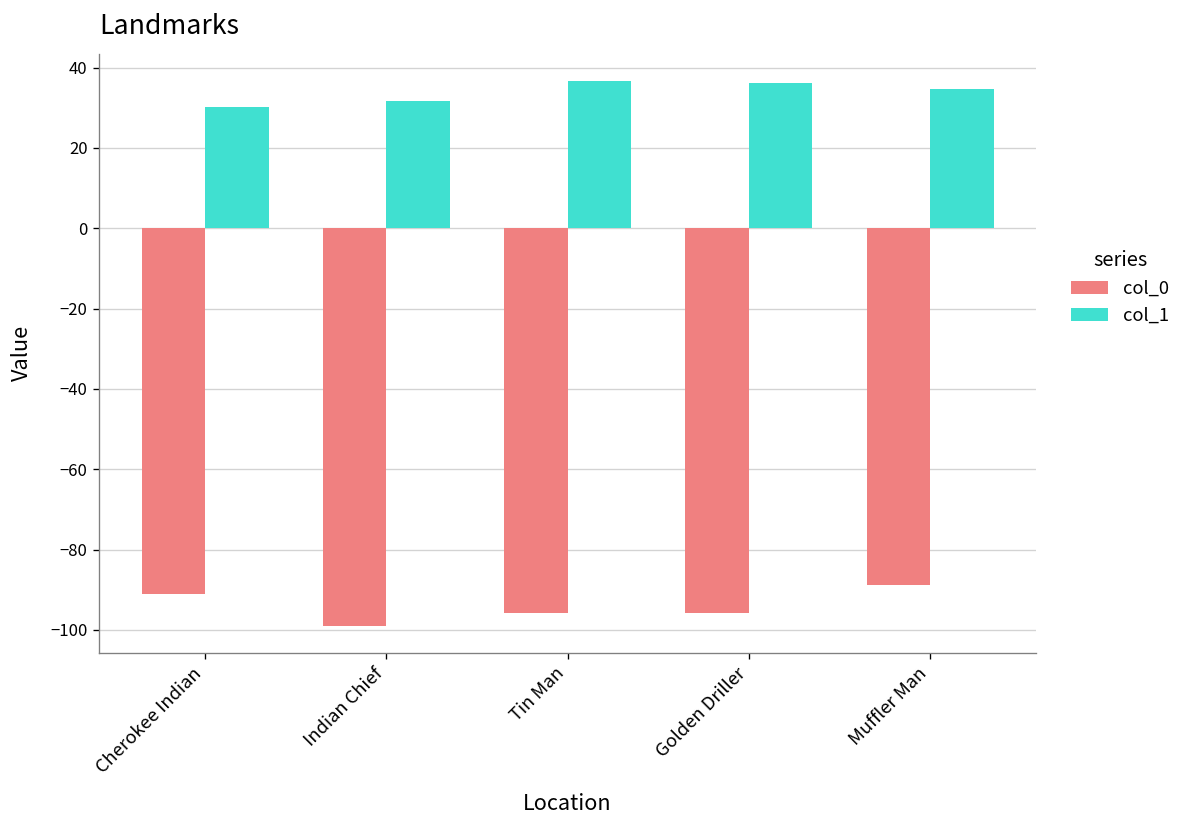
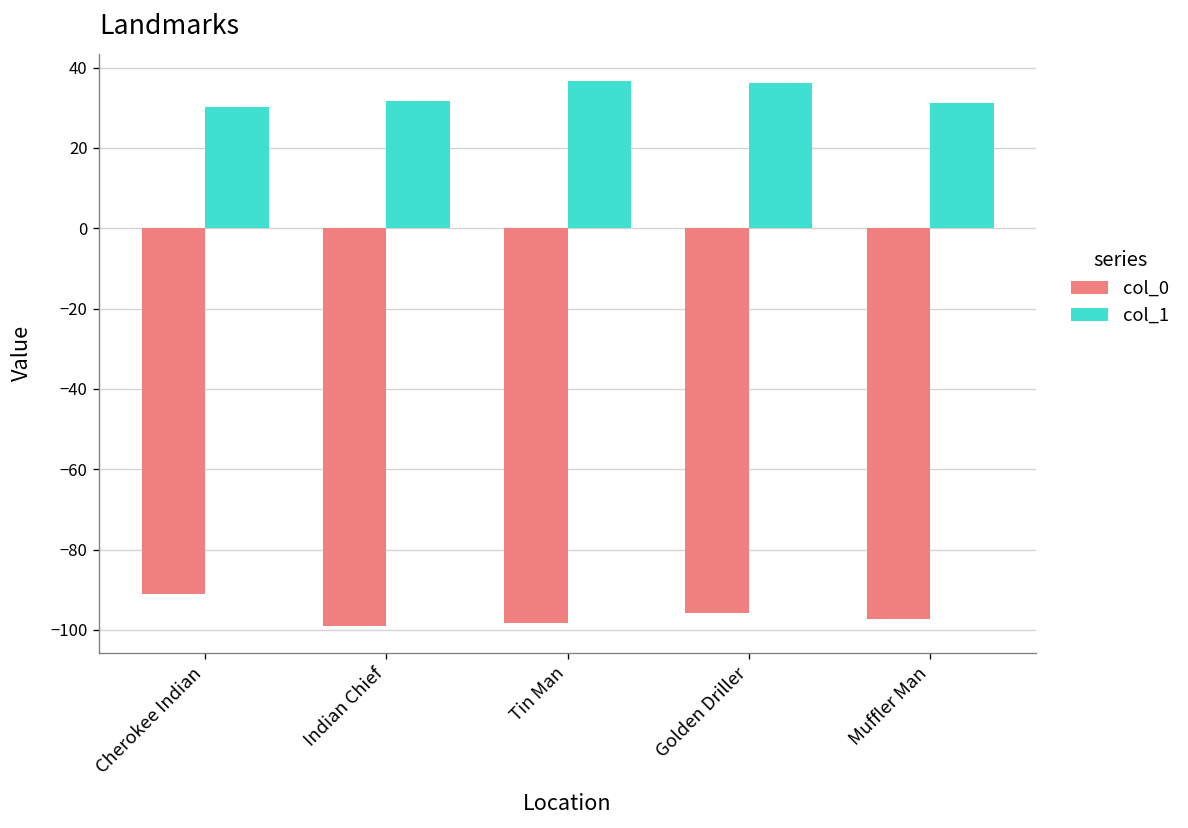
col_0, Tin Man: -96 -> -98
col_0, Muffler Man: -89 -> -97
col_1, Muffler Man: 35 -> 31
